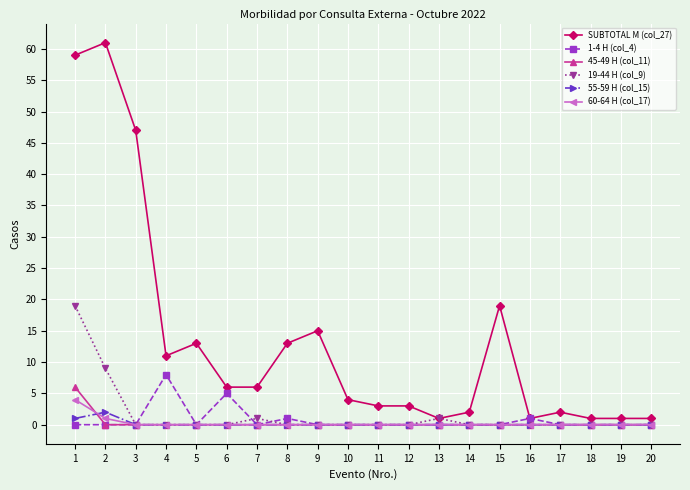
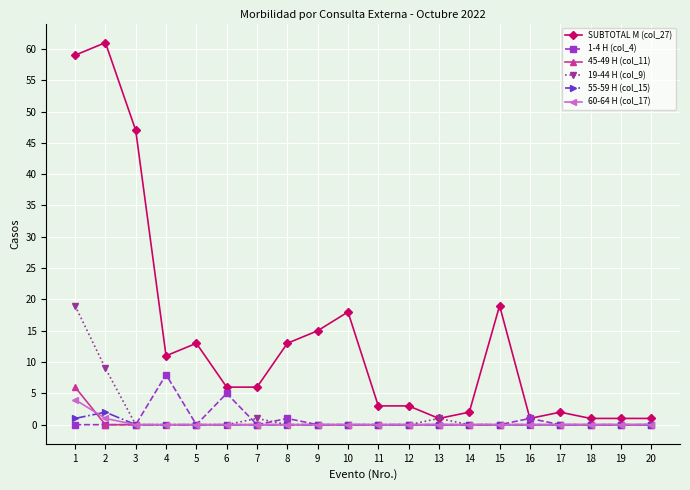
SUBTOTAL M (col_27), 10: 4 -> 18
